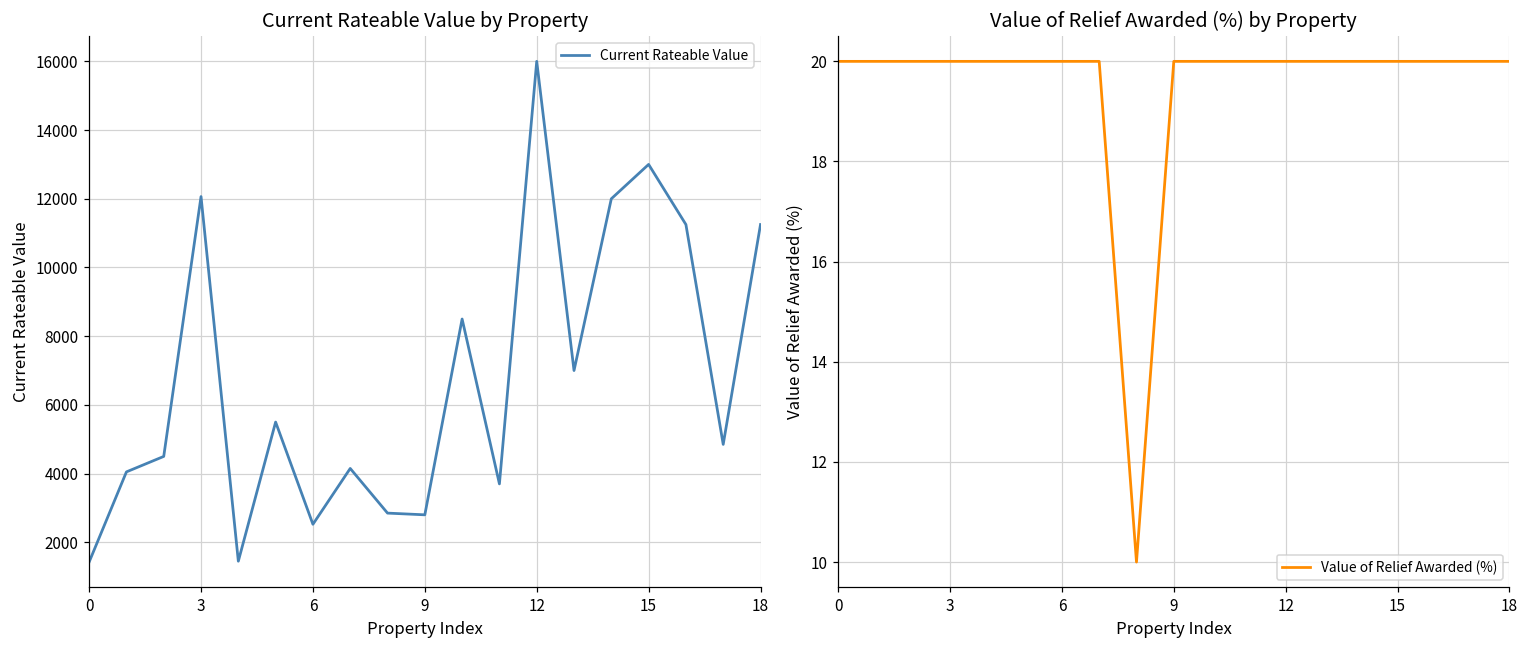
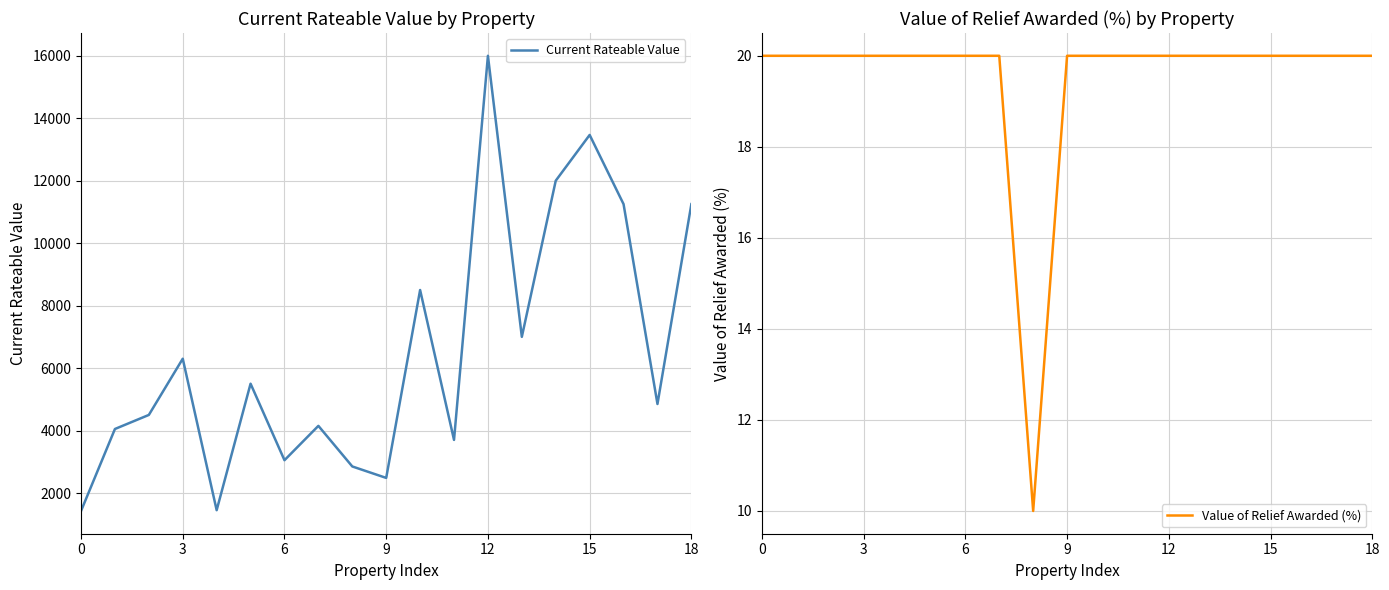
Current Rateable Value by Property, 3: 12100 -> 6300
Current Rateable Value by Property, 6: 2500 -> 3100
Current Rateable Value by Property, 9: 2800 -> 2500
Current Rateable Value by Property, 15: 13000 -> 13500
